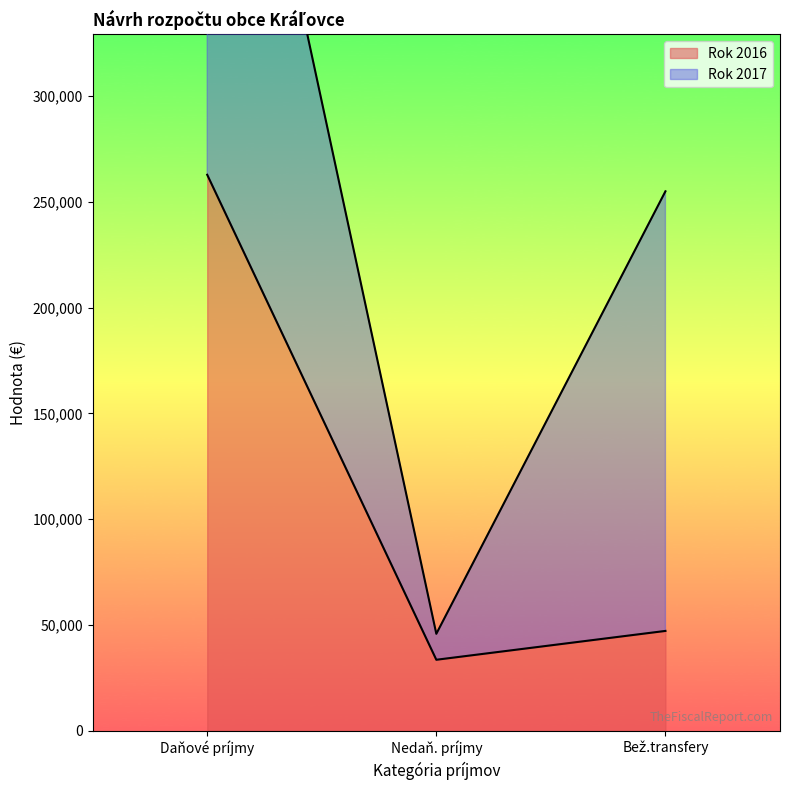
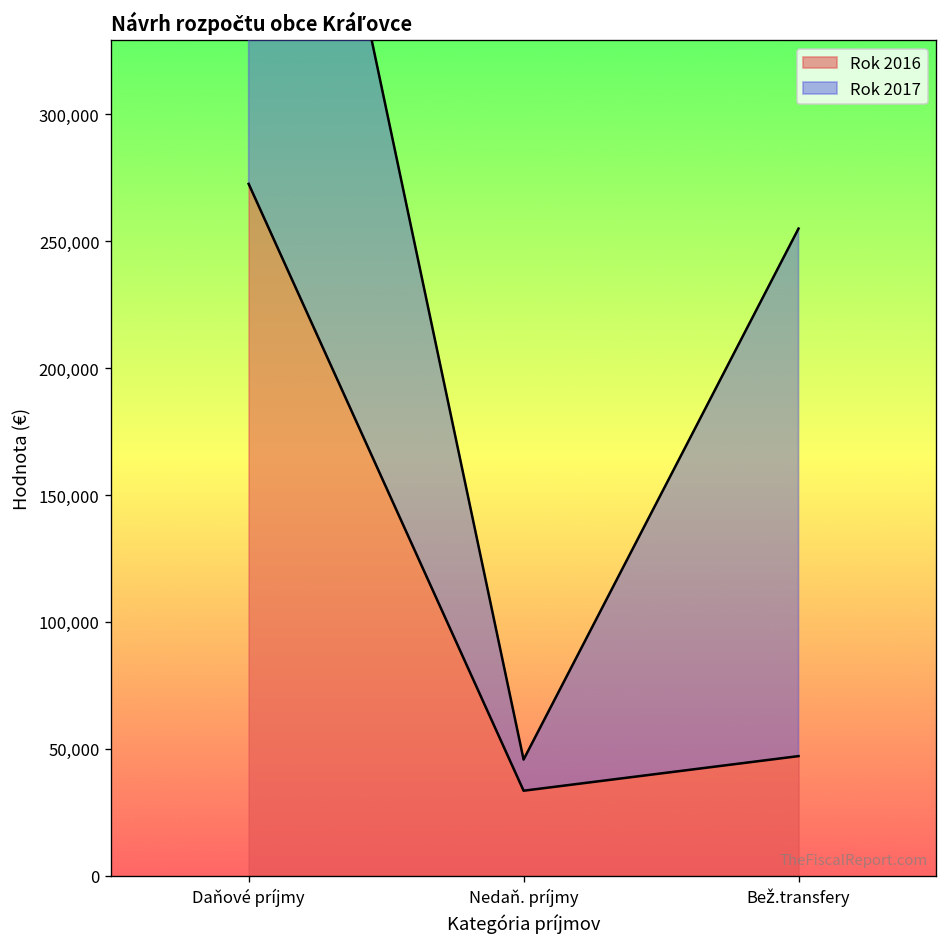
Rok 2016, Daňové príjmy: 263,000 -> 273,000
